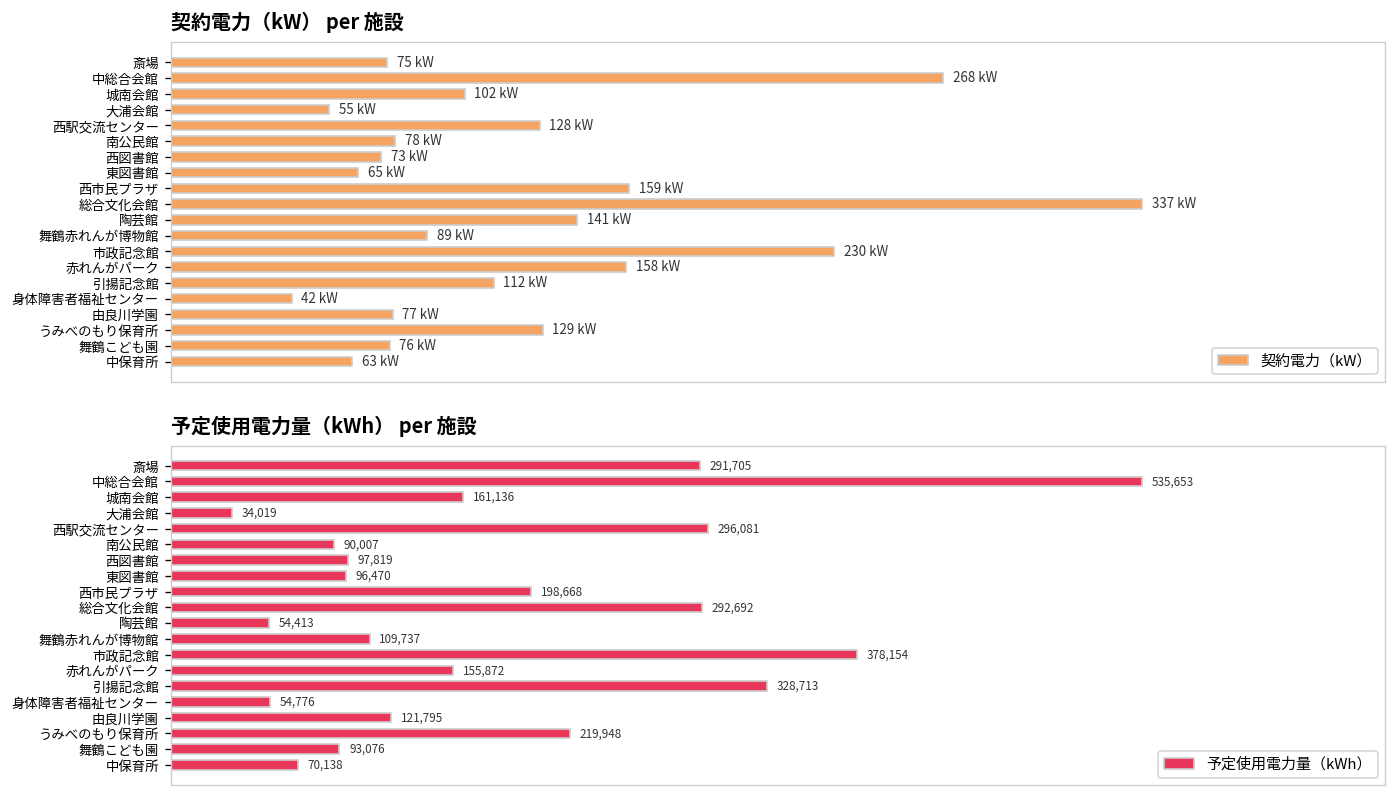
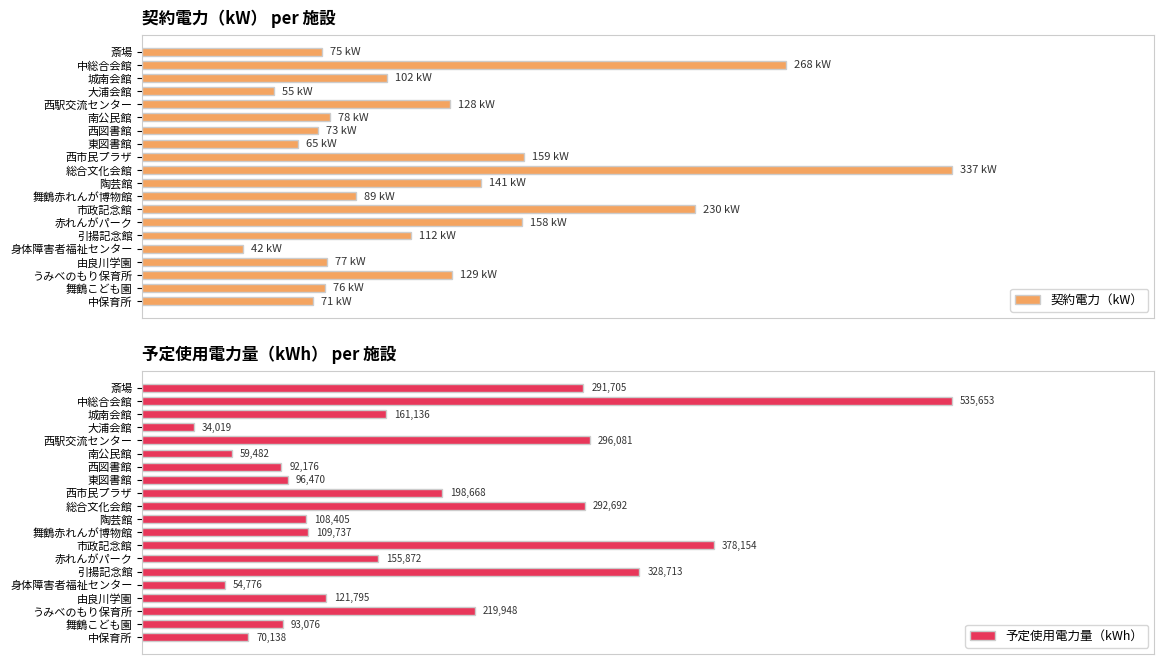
契約電力（kW） per 施設, 中保育所: 63 -> 71
予定使用電力量（kWh） per 施設, 南公民館: 90,007 -> 59,482
予定使用電力量（kWh） per 施設, 西図書館: 97,819 -> 92,176
予定使用電力量（kWh） per 施設, 陶芸館: 54,413 -> 108,405
